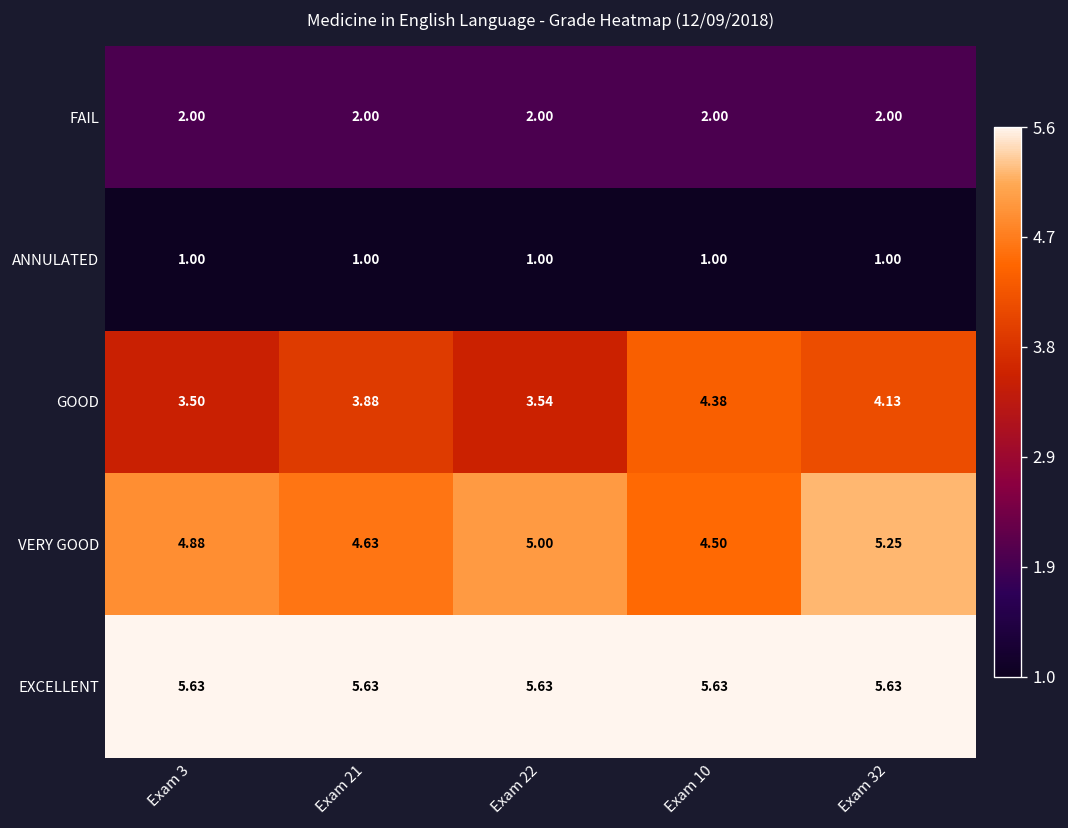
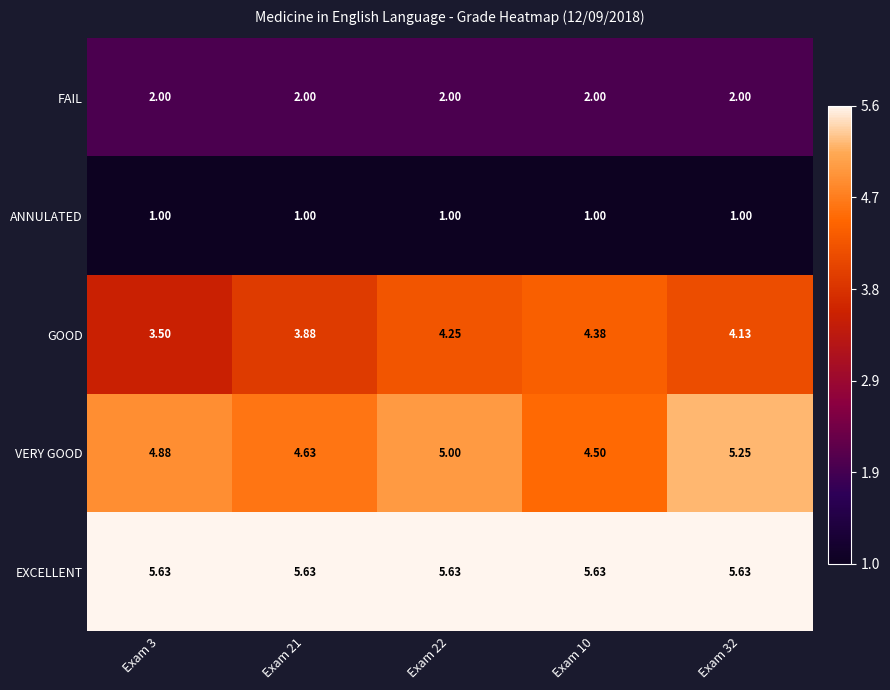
GOOD, Exam 22: 3.54 -> 4.25
